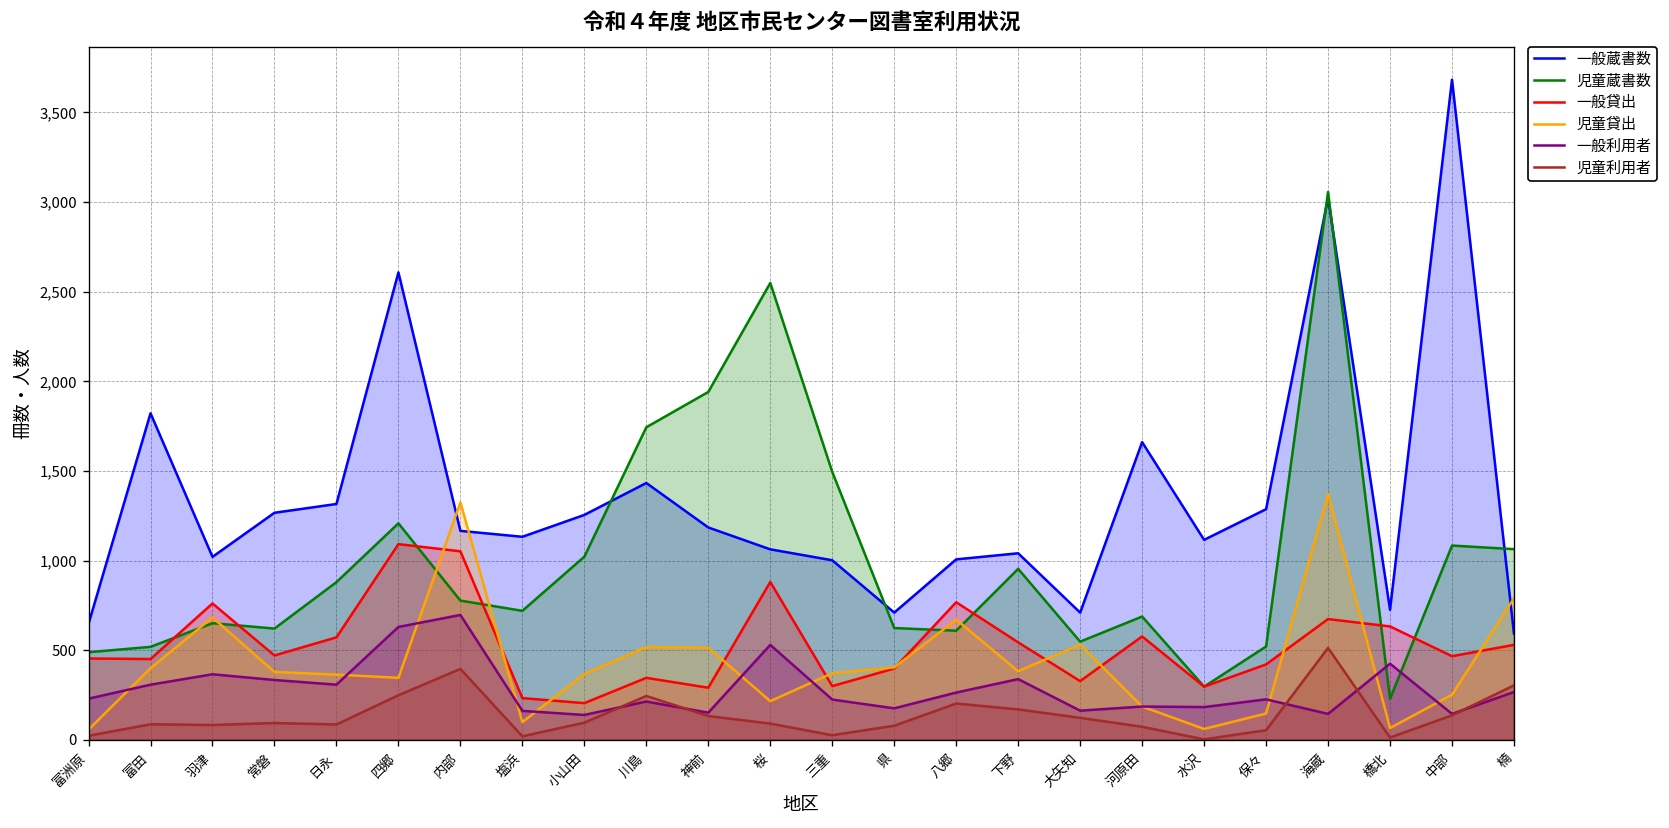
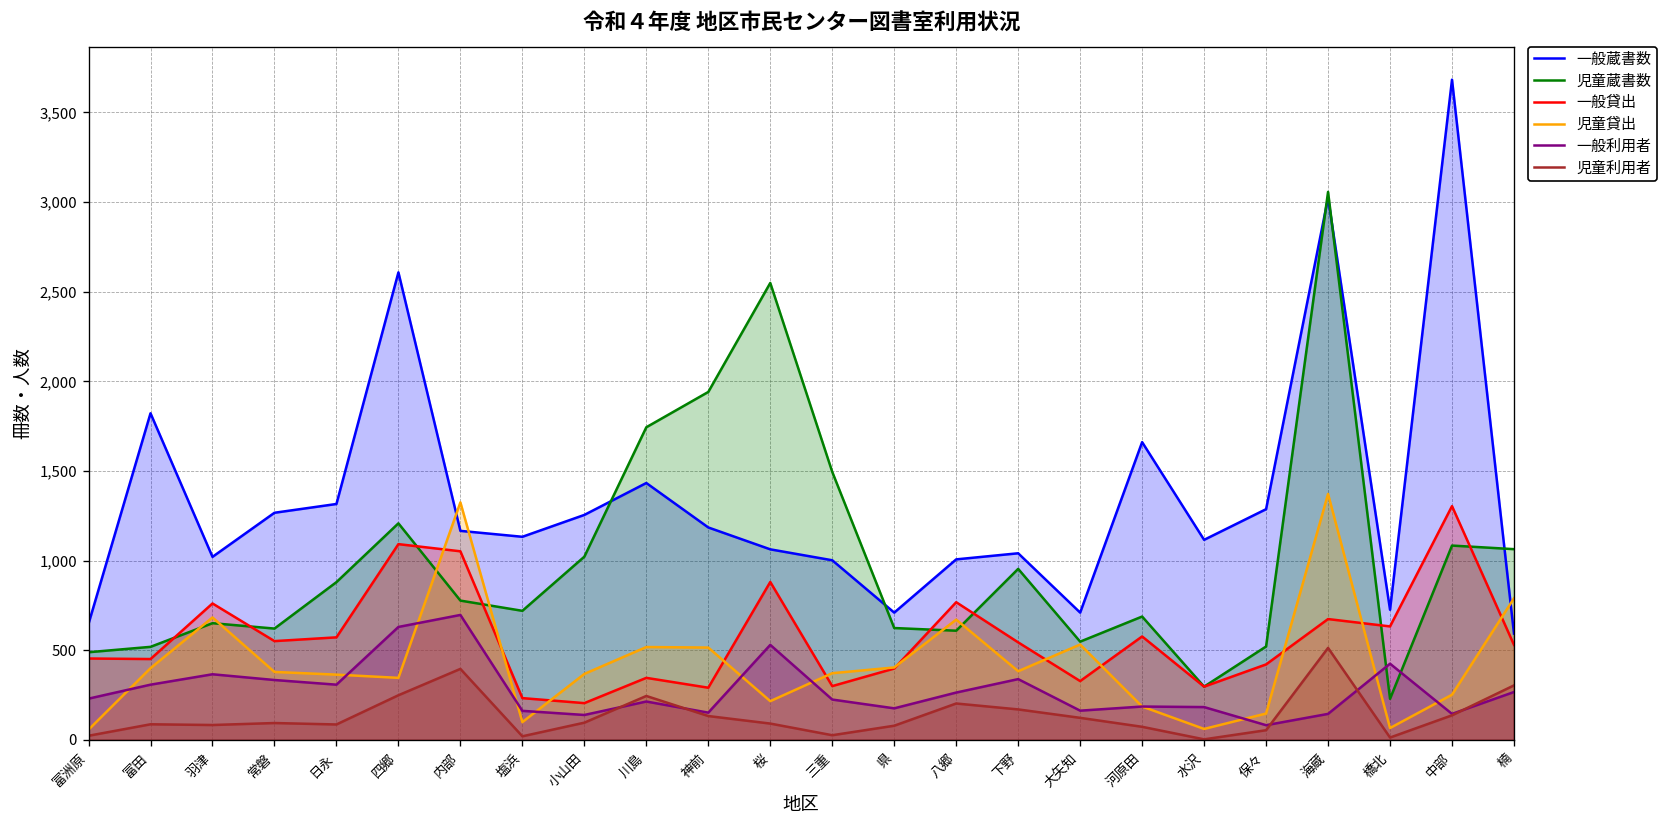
一般貸出, 常磐: 470 -> 550
一般利用者, 保々: 230 -> 80
一般貸出, 中部: 470 -> 1,300
